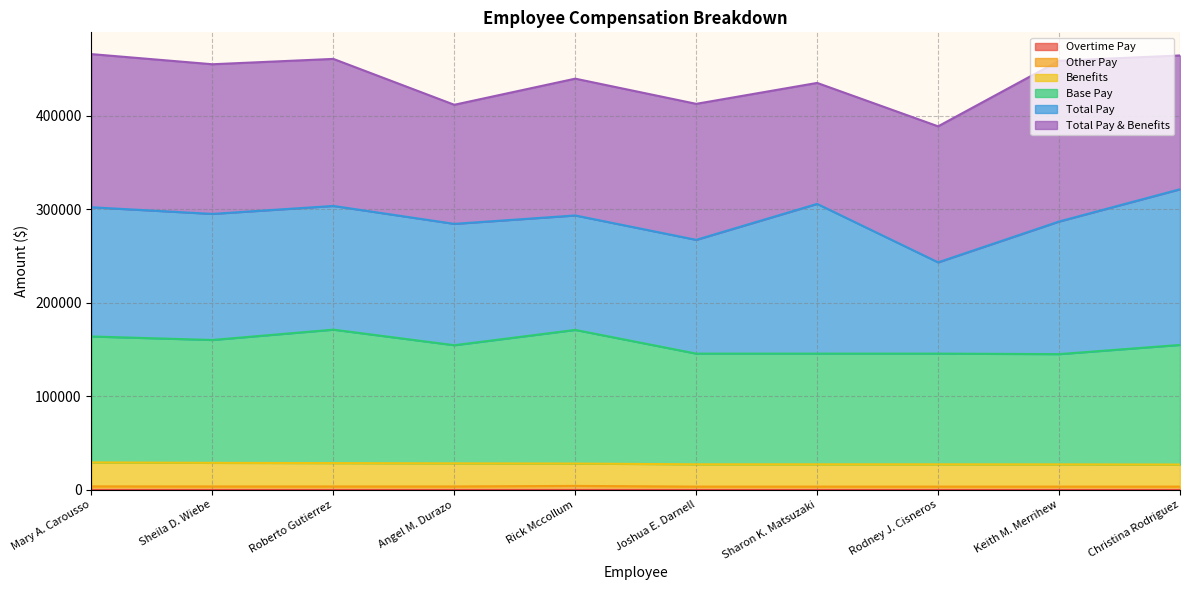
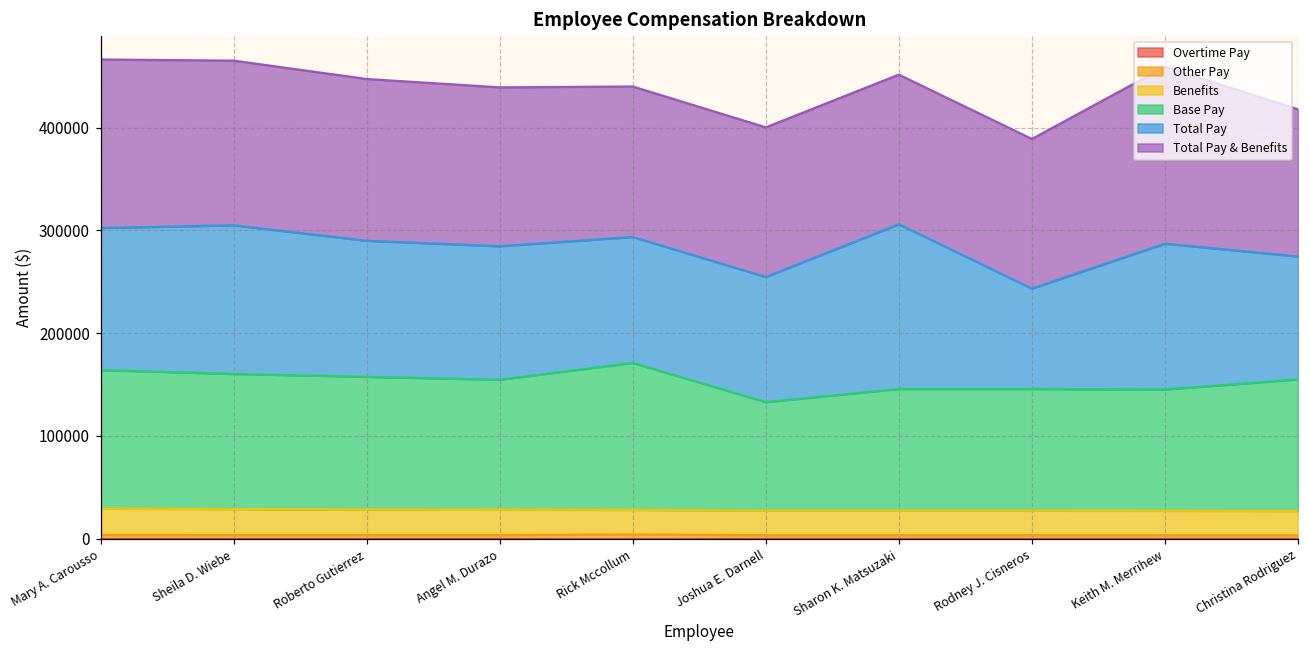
Total Pay, Sheila D. Wiebe: 130000 -> 140000
Base Pay, Roberto Gutierrez: 140000 -> 130000
Total Pay & Benefits, Angel M. Durazo: 130000 -> 150000
Base Pay, Joshua E. Darnell: 120000 -> 110000
Total Pay & Benefits, Sharon K. Matsuzaki: 130000 -> 150000
Total Pay, Christina Rodriguez: 170000 -> 120000
